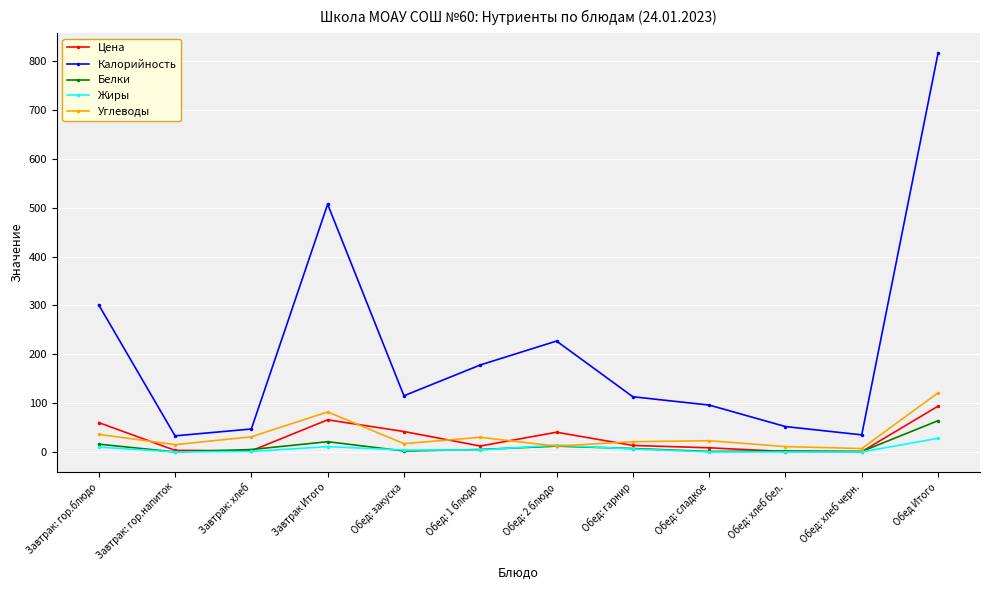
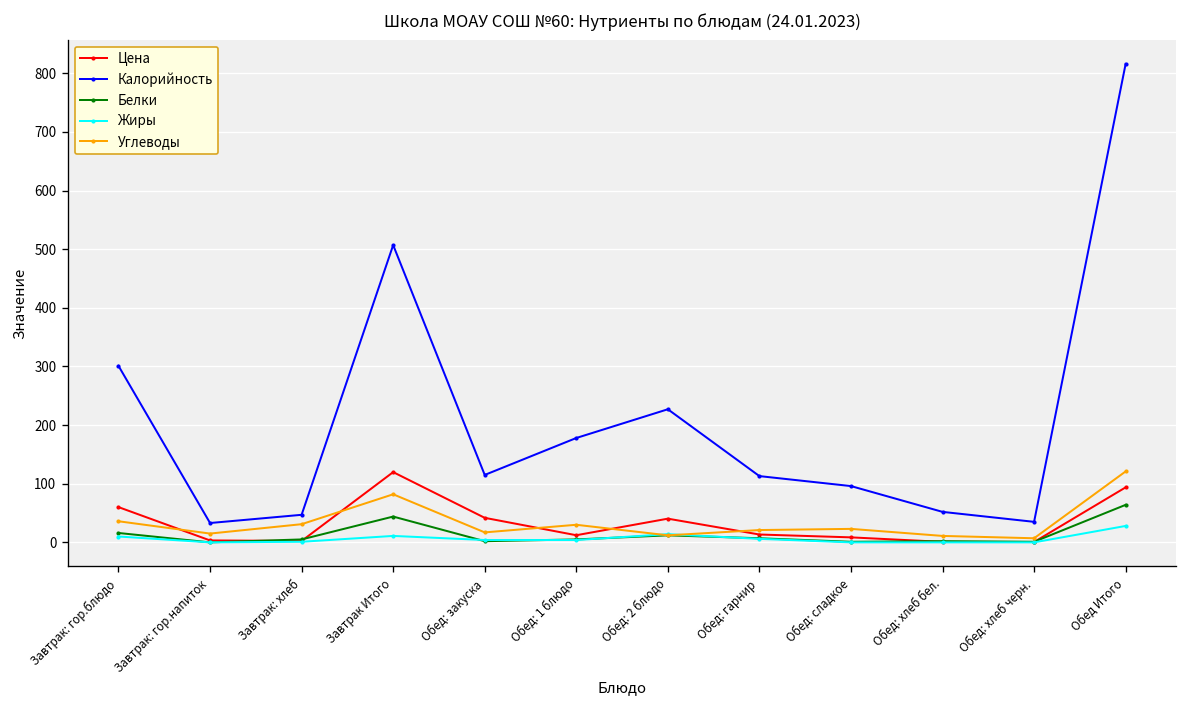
Цена, Завтрак Итого: 70 -> 120
Белки, Завтрак Итого: 20 -> 40
